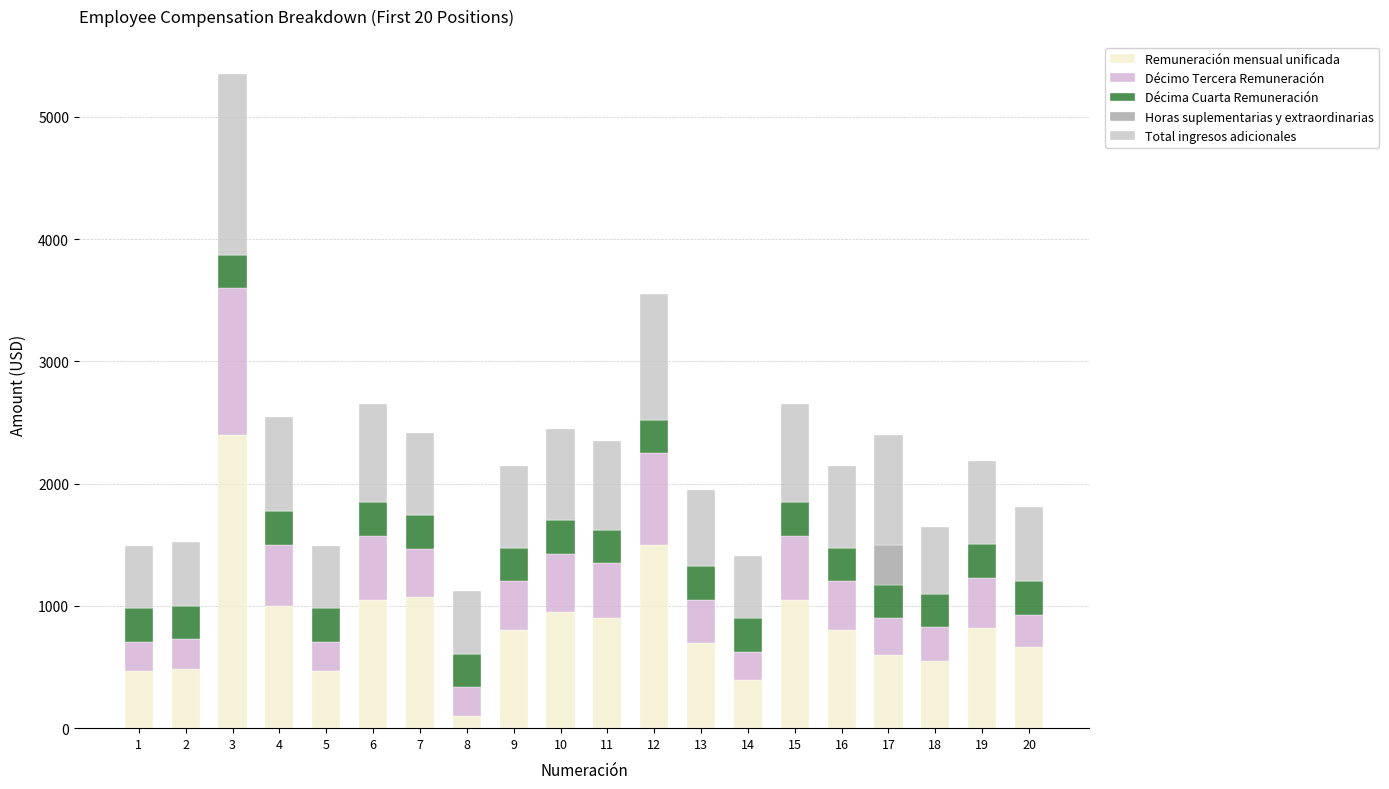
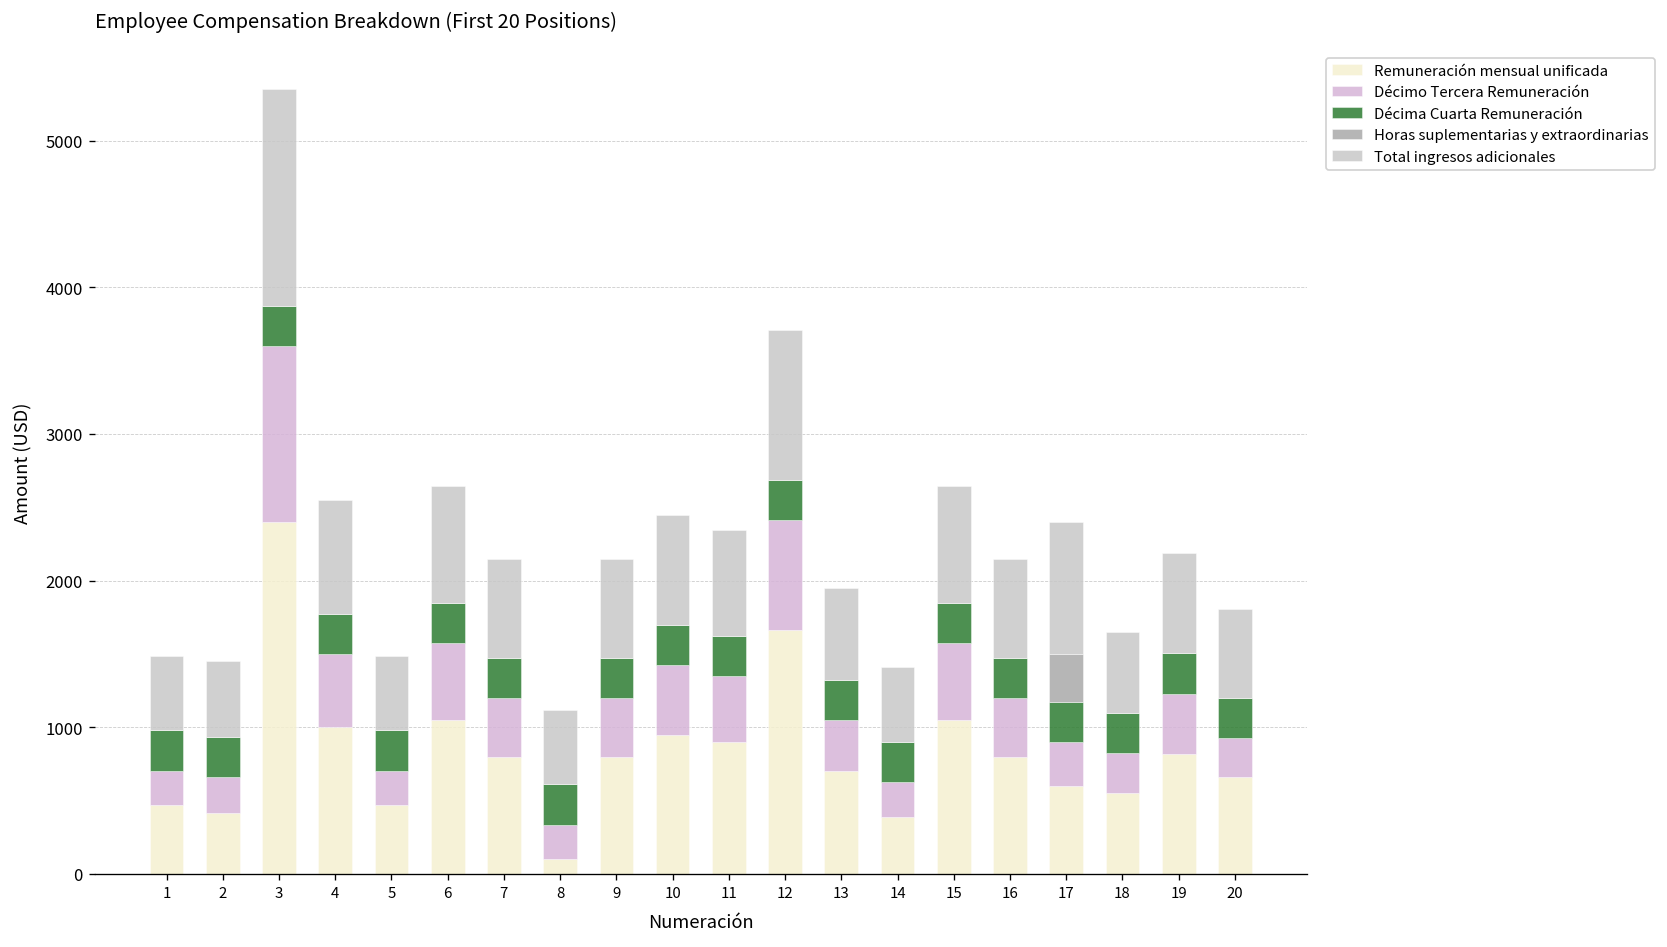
Remuneración mensual unificada, 2: 490 -> 420
Remuneración mensual unificada, 7: 1070 -> 800
Remuneración mensual unificada, 12: 1500 -> 1660
